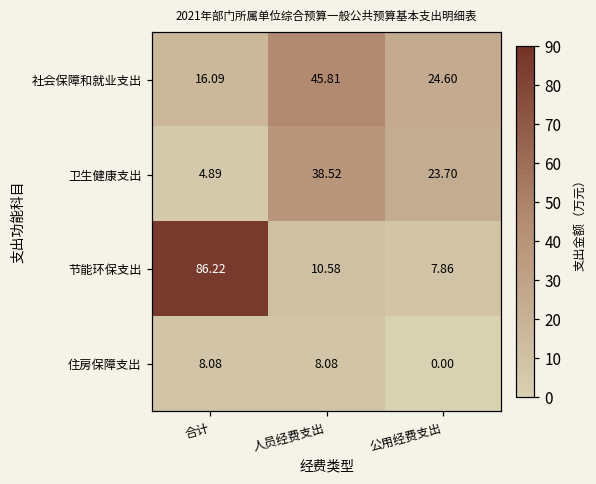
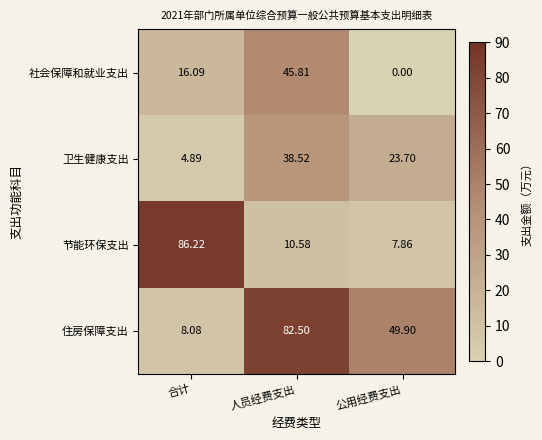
社会保障和就业支出, 公用经费支出: 24.60 -> 0.00
住房保障支出, 人员经费支出: 8.08 -> 82.50
住房保障支出, 公用经费支出: 0.00 -> 49.90
